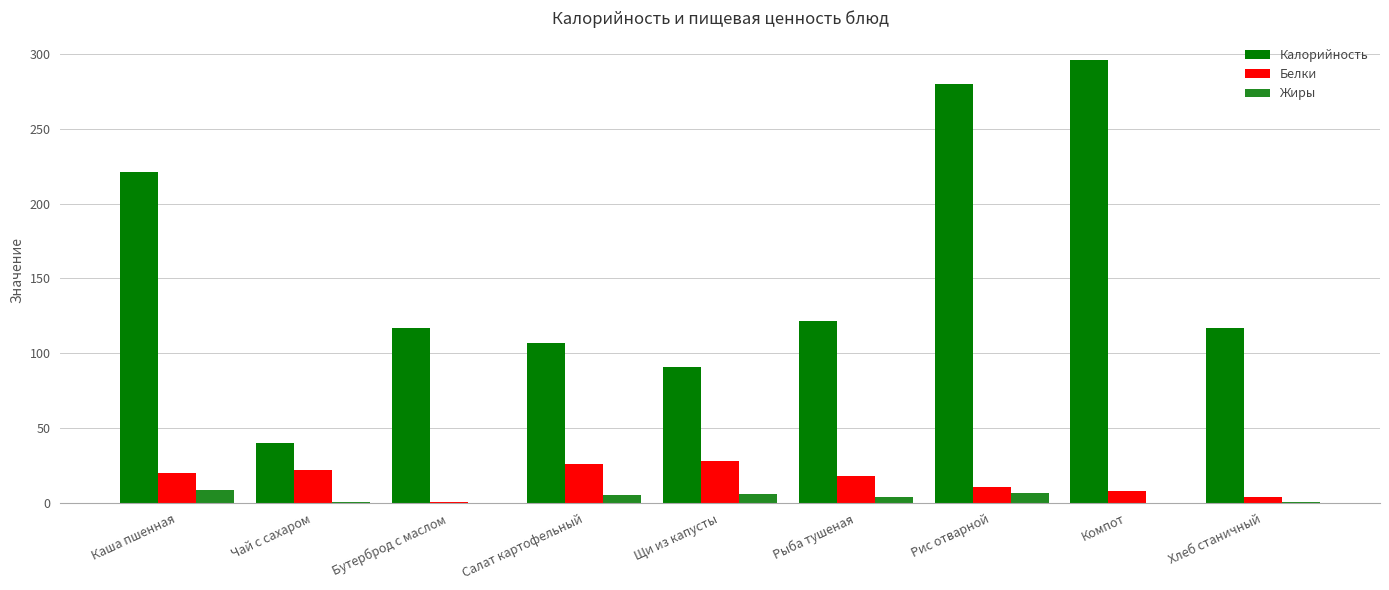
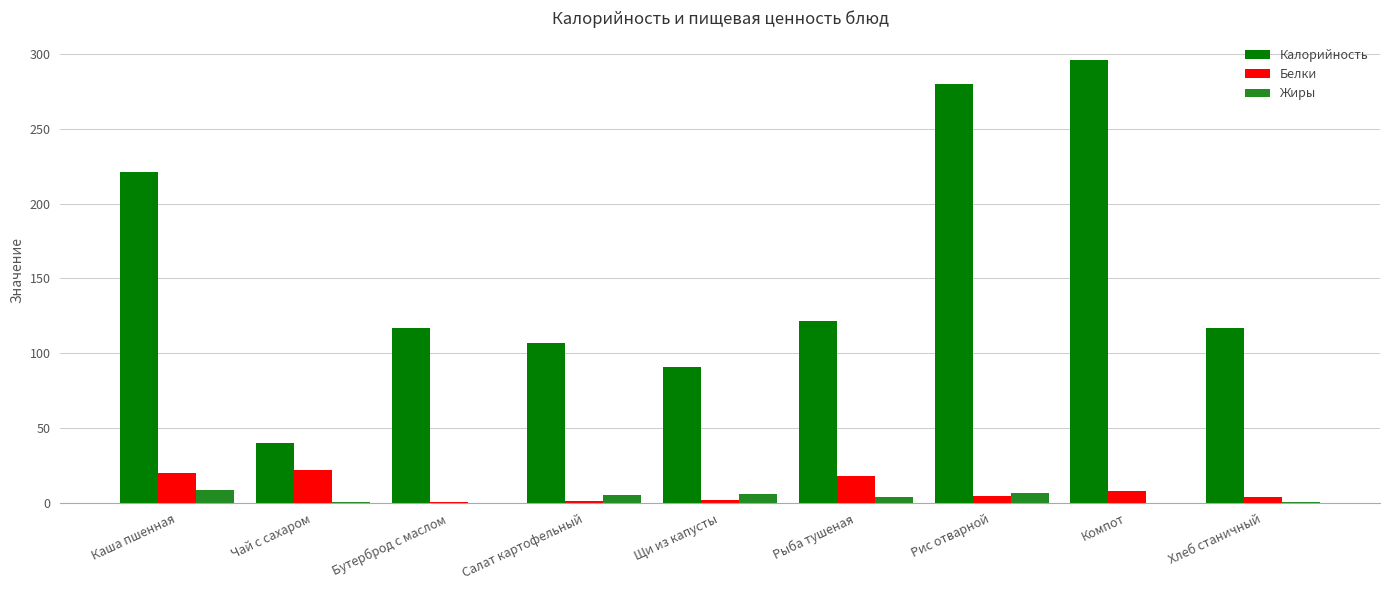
Белки, Салат картофельный: 26 -> 2
Белки, Щи из капусты: 28 -> 2
Белки, Рис отварной: 11 -> 5
